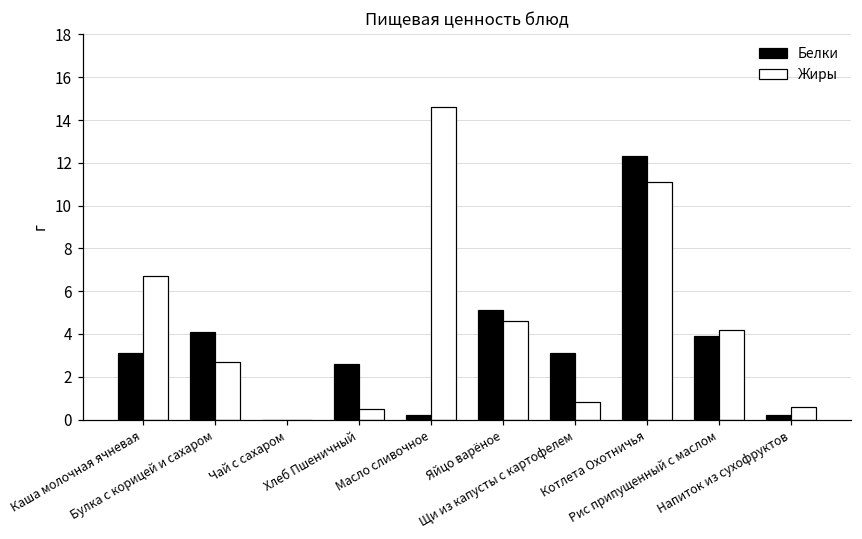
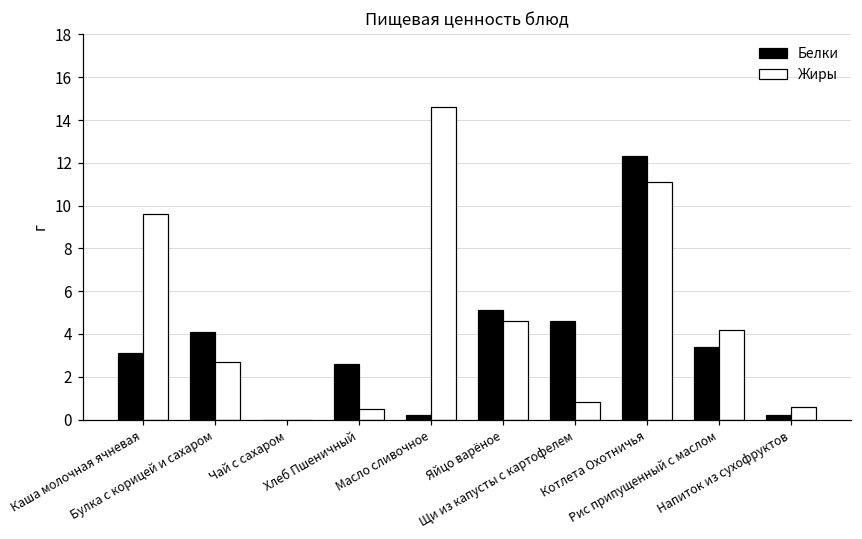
Жиры, Каша молочная ячневая: 6.7 -> 9.6
Белки, Щи из капусты с картофелем: 3.1 -> 4.6
Белки, Рис припущенный с маслом: 3.9 -> 3.4
